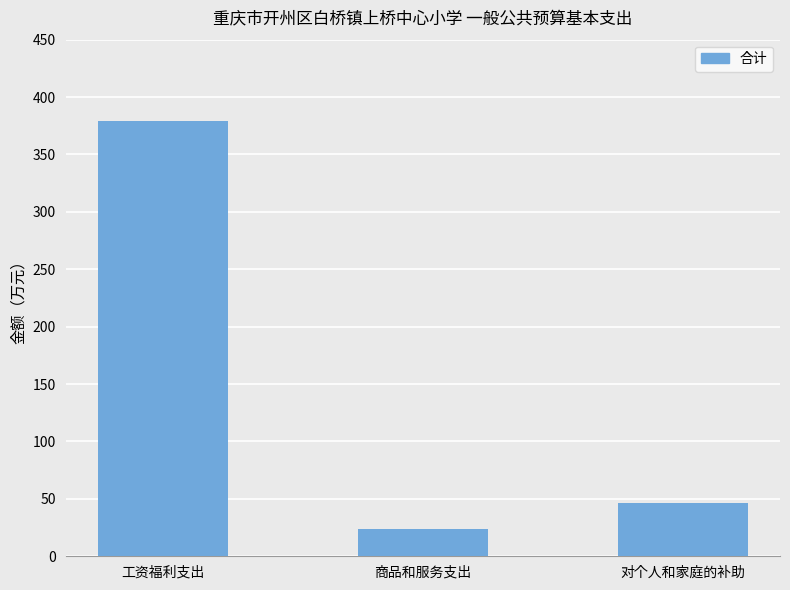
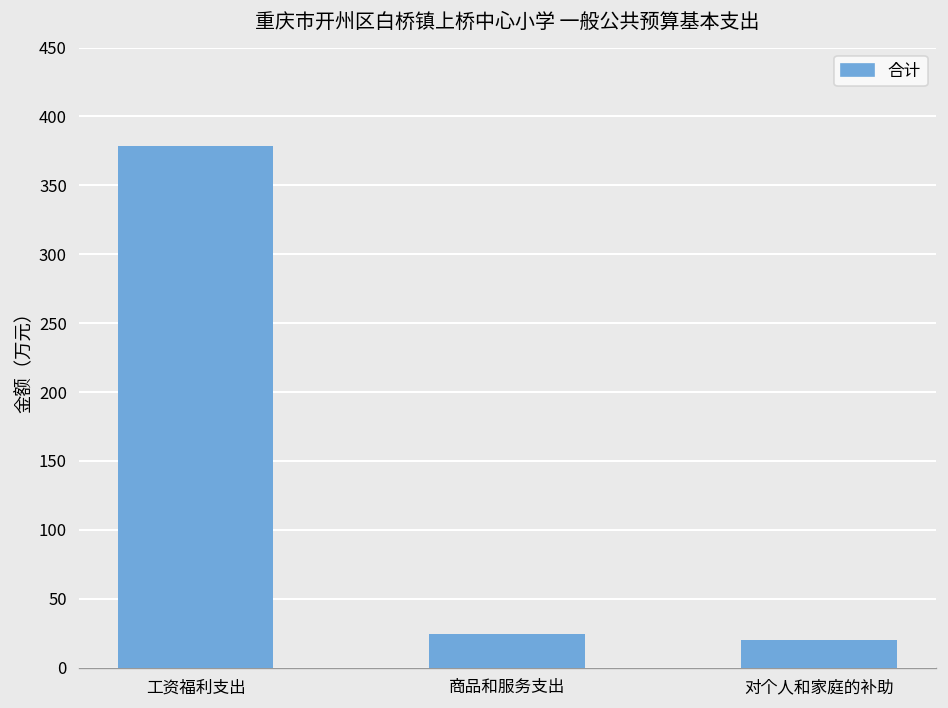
对个人和家庭的补助: 46 -> 20
